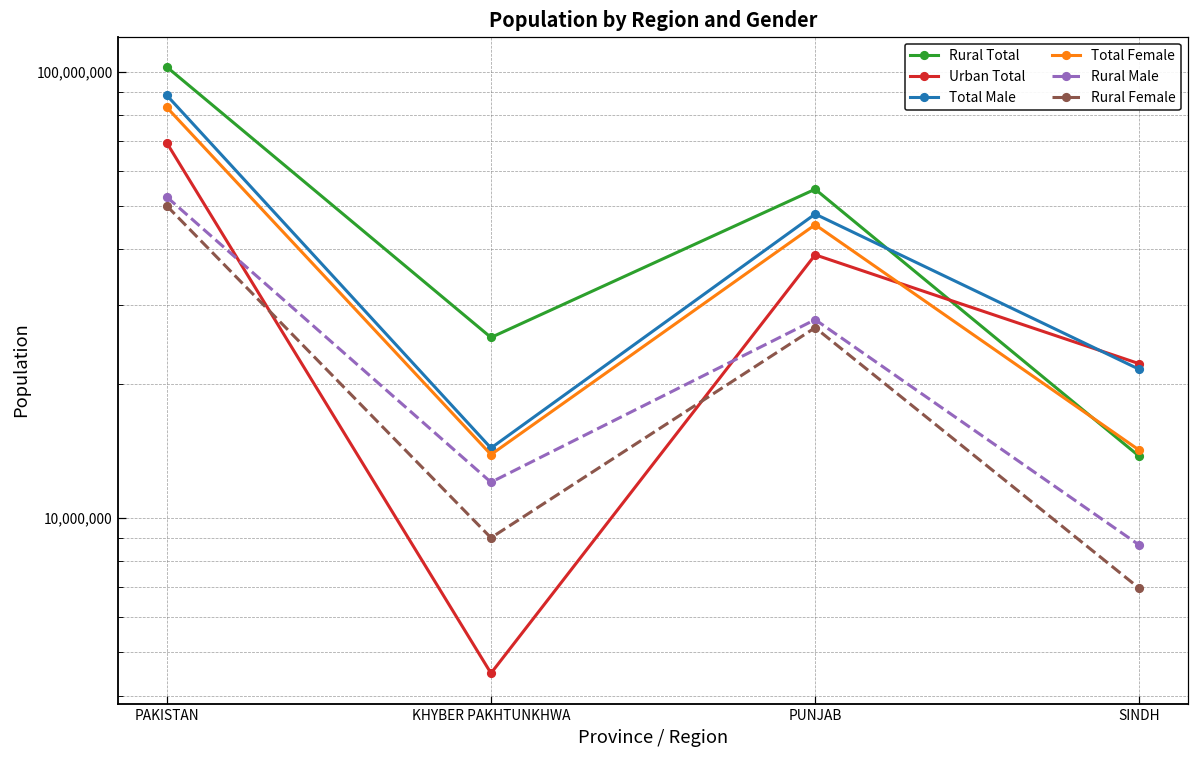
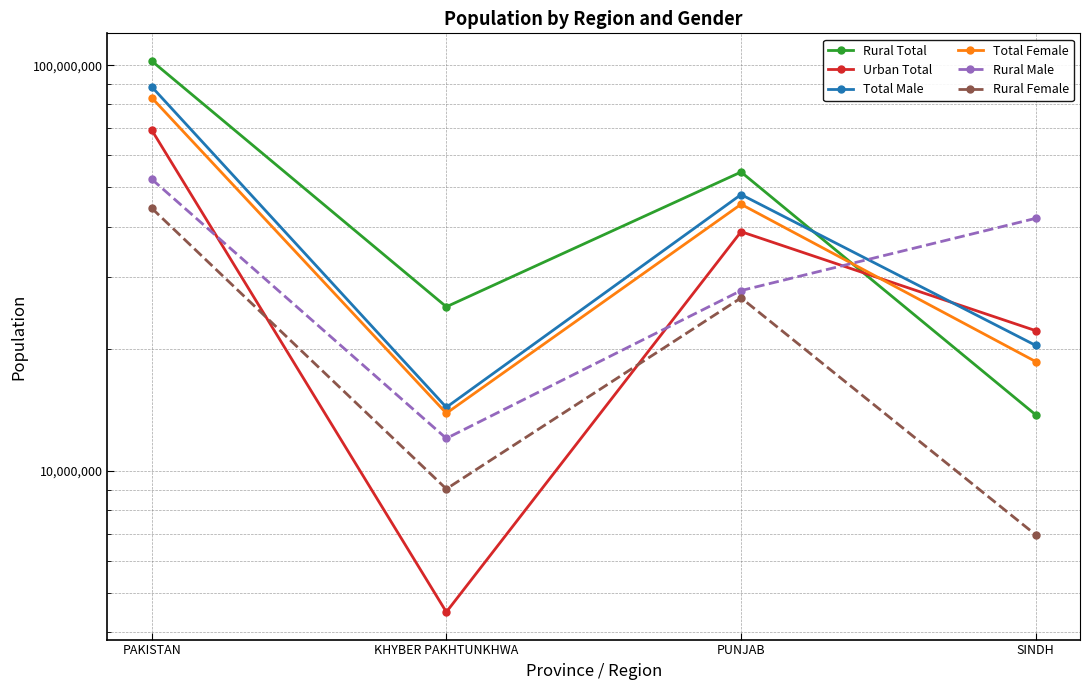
Rural Female, PAKISTAN: 50,000,000 -> 44,000,000
Total Male, SINDH: 22,000,000 -> 20,000,000
Total Female, SINDH: 14,200,000 -> 19,000,000
Rural Male, SINDH: 8,700,000 -> 42,000,000
